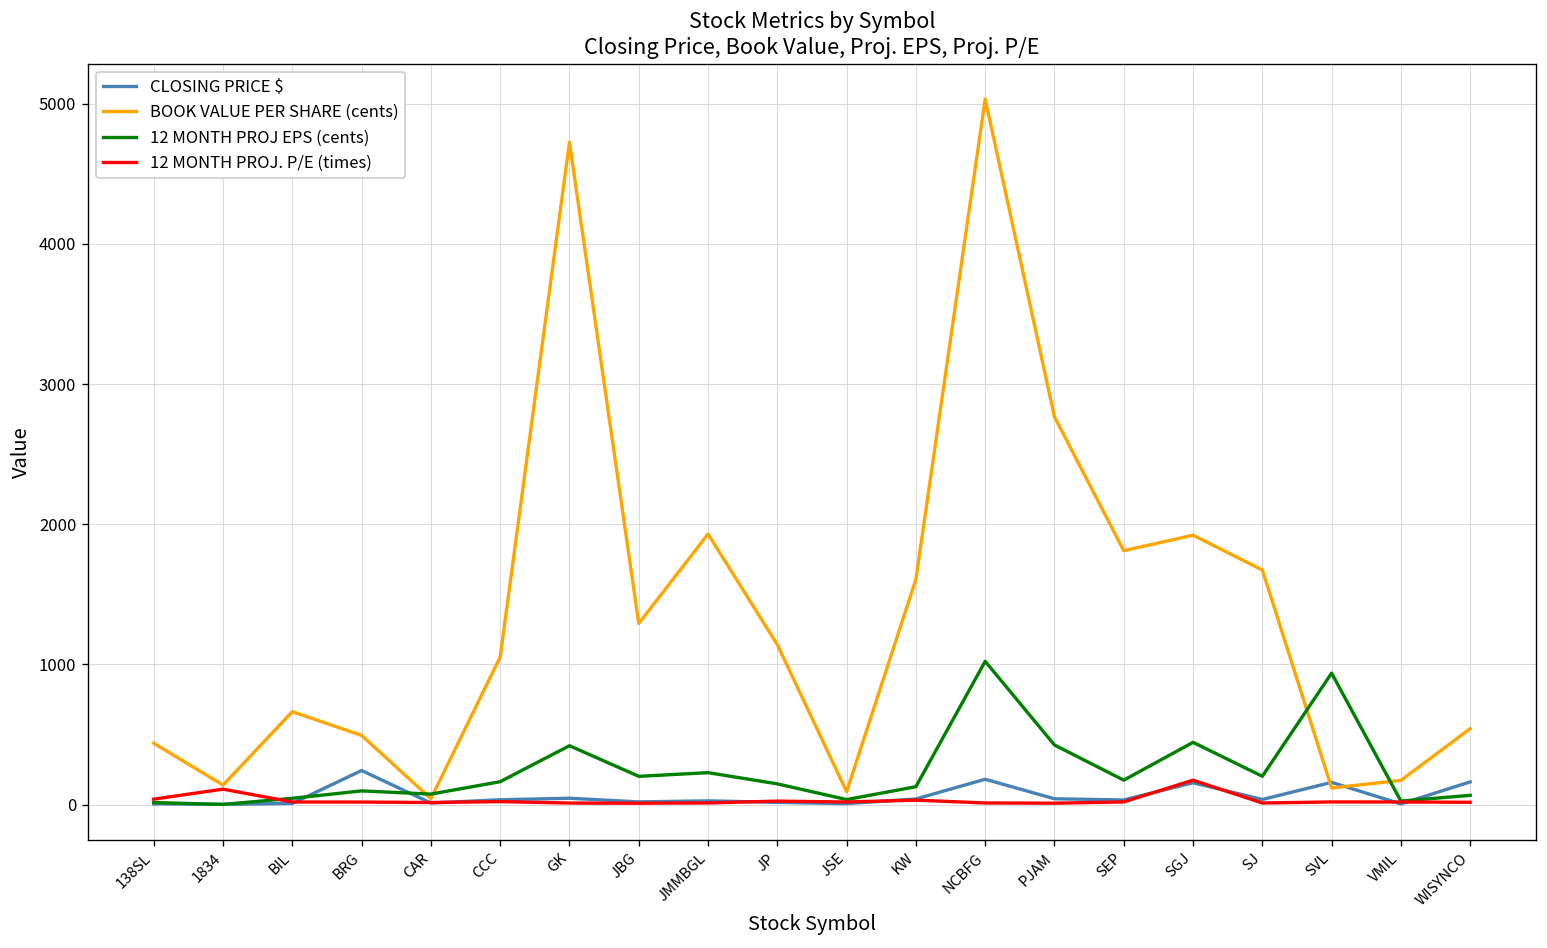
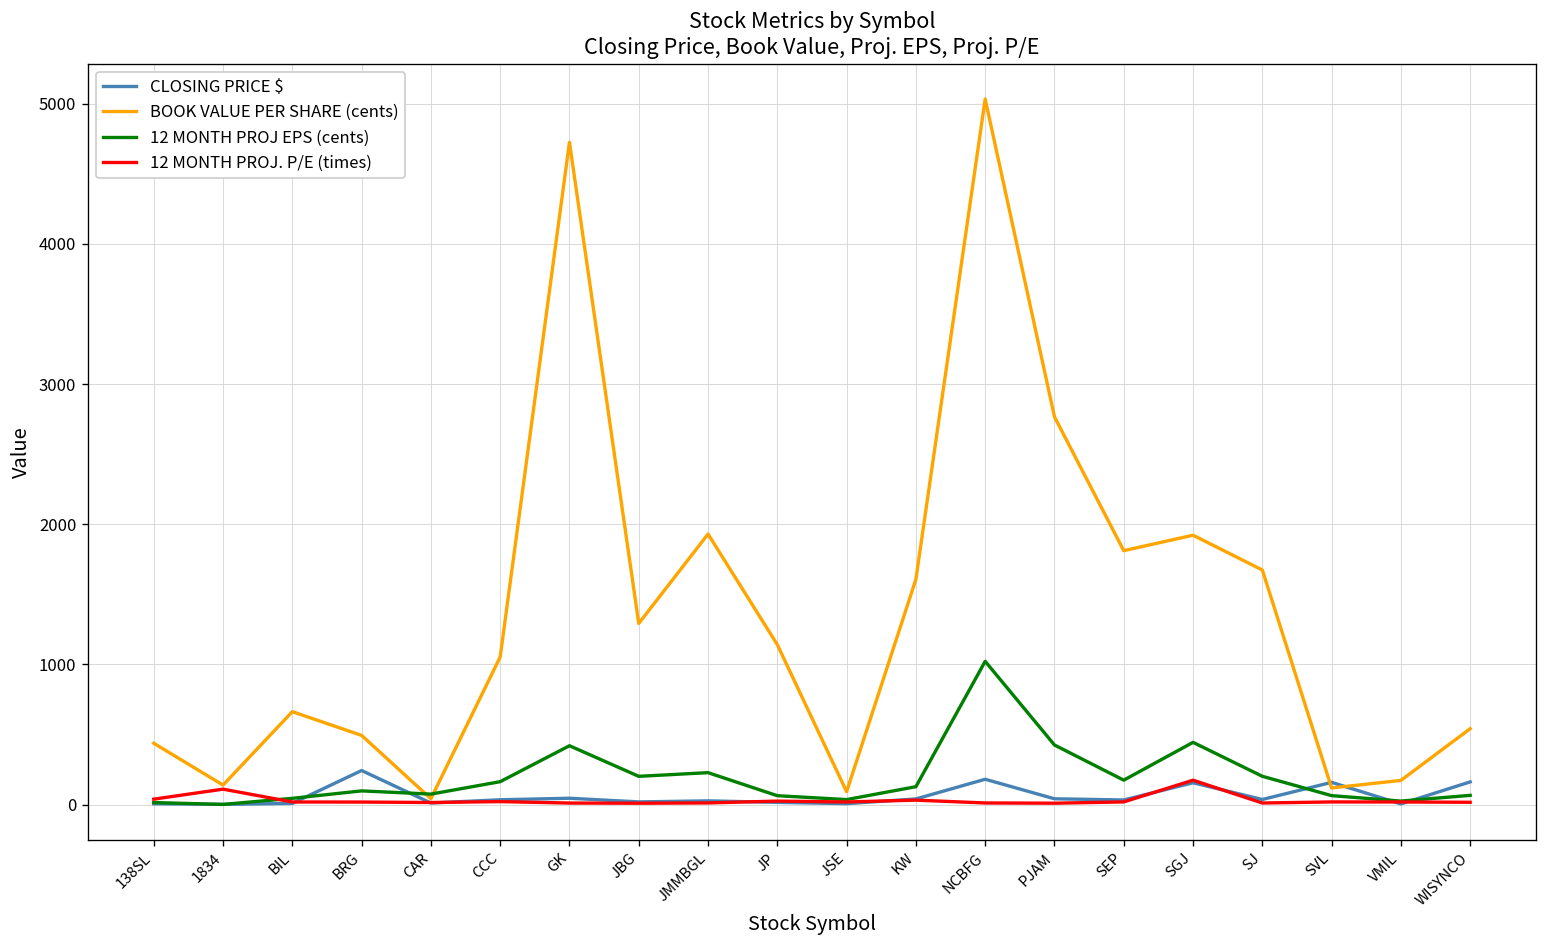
12 MONTH PROJ EPS (cents), JP: 150 -> 60
12 MONTH PROJ EPS (cents), SVL: 940 -> 60
